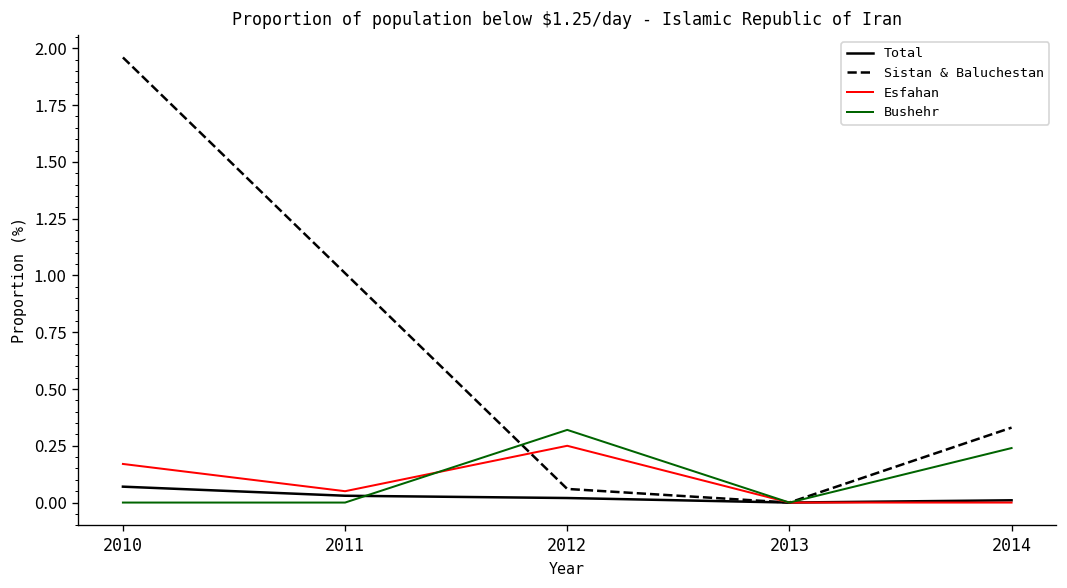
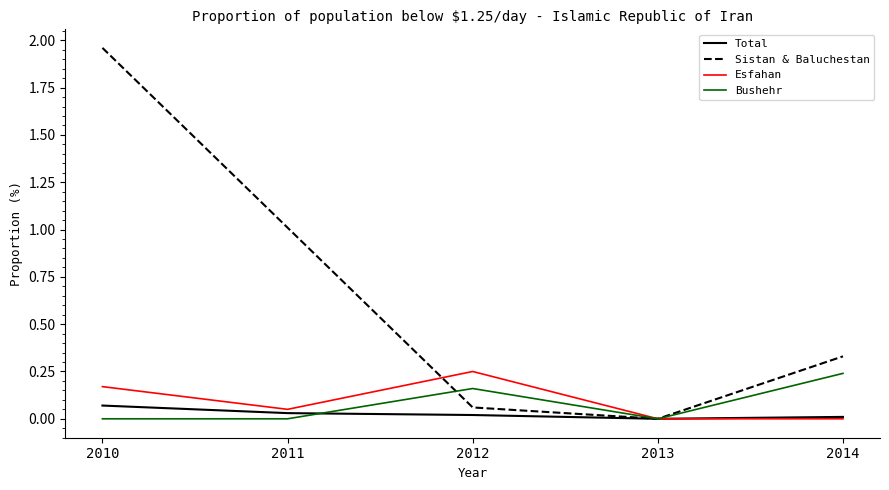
Bushehr, 2012: 0.32 -> 0.16
